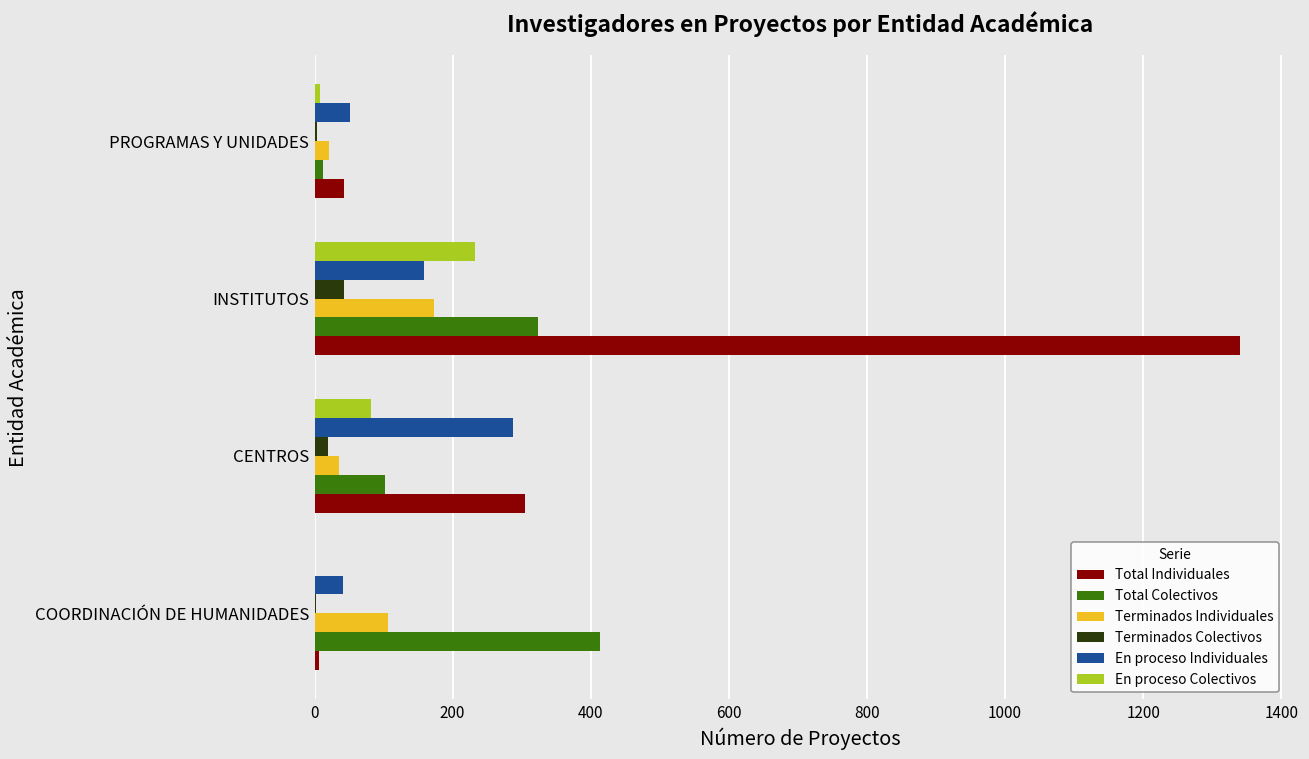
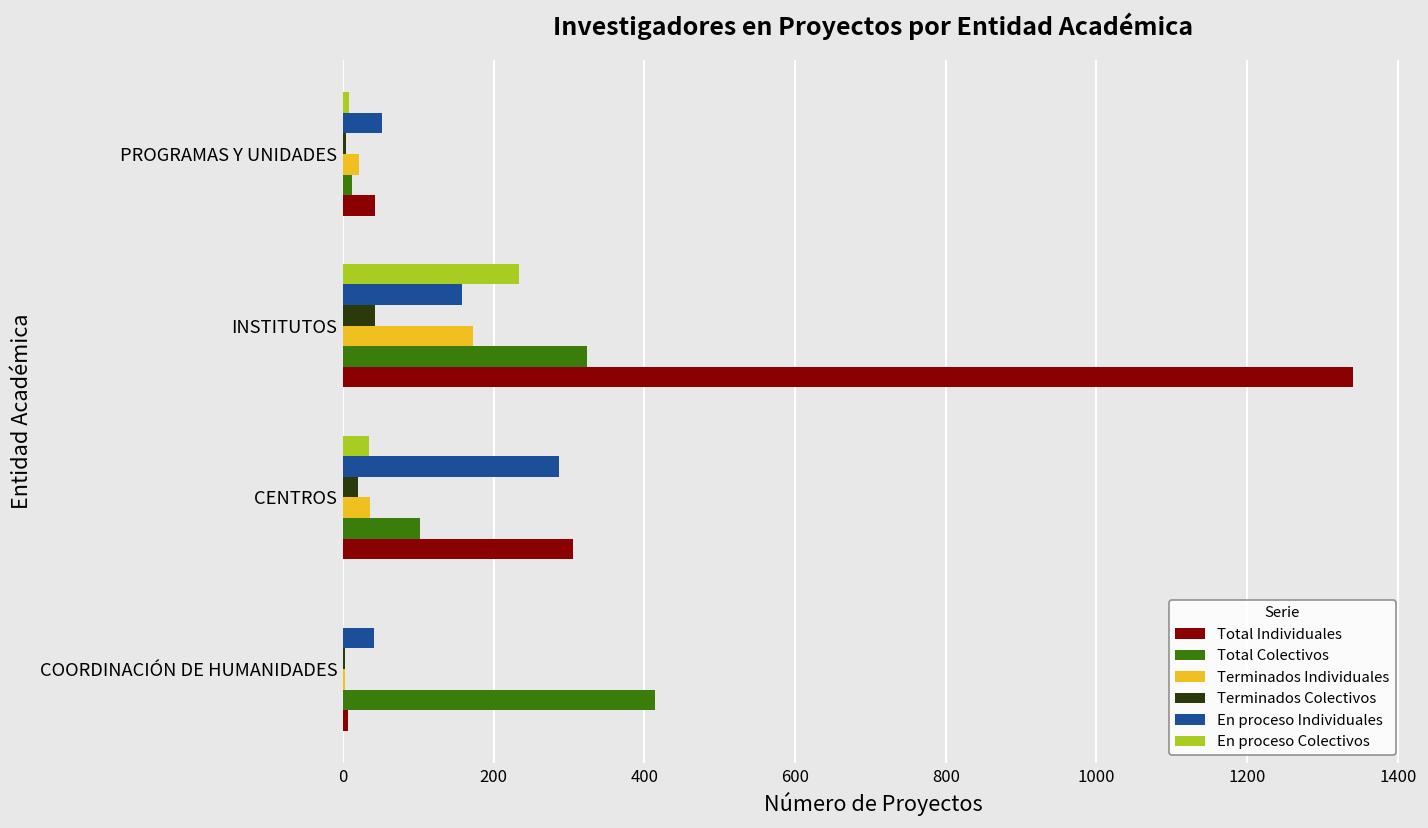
En proceso Colectivos, CENTROS: 80 -> 30
Terminados Individuales, COORDINACIÓN DE HUMANIDADES: 110 -> 0
